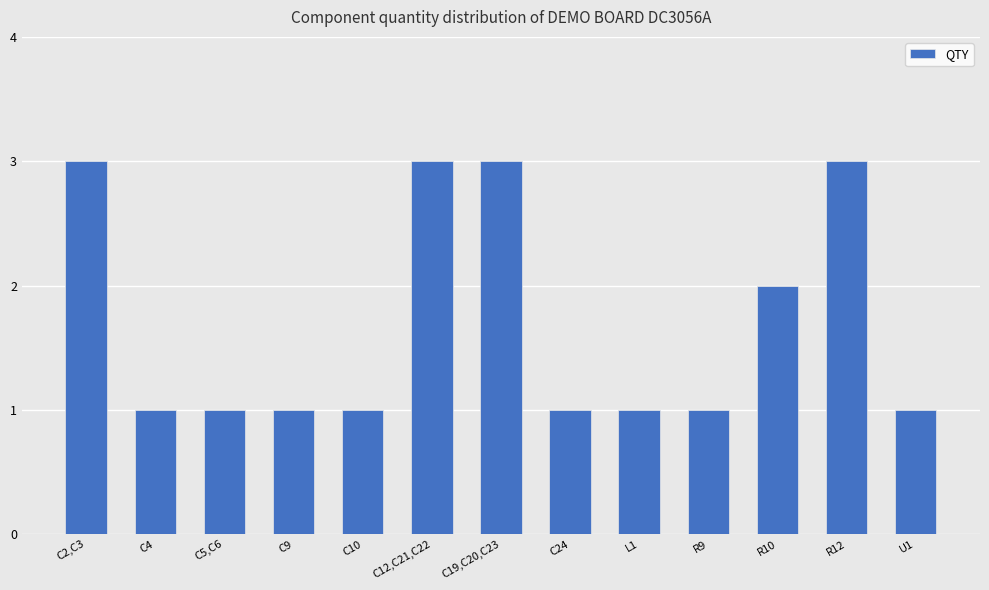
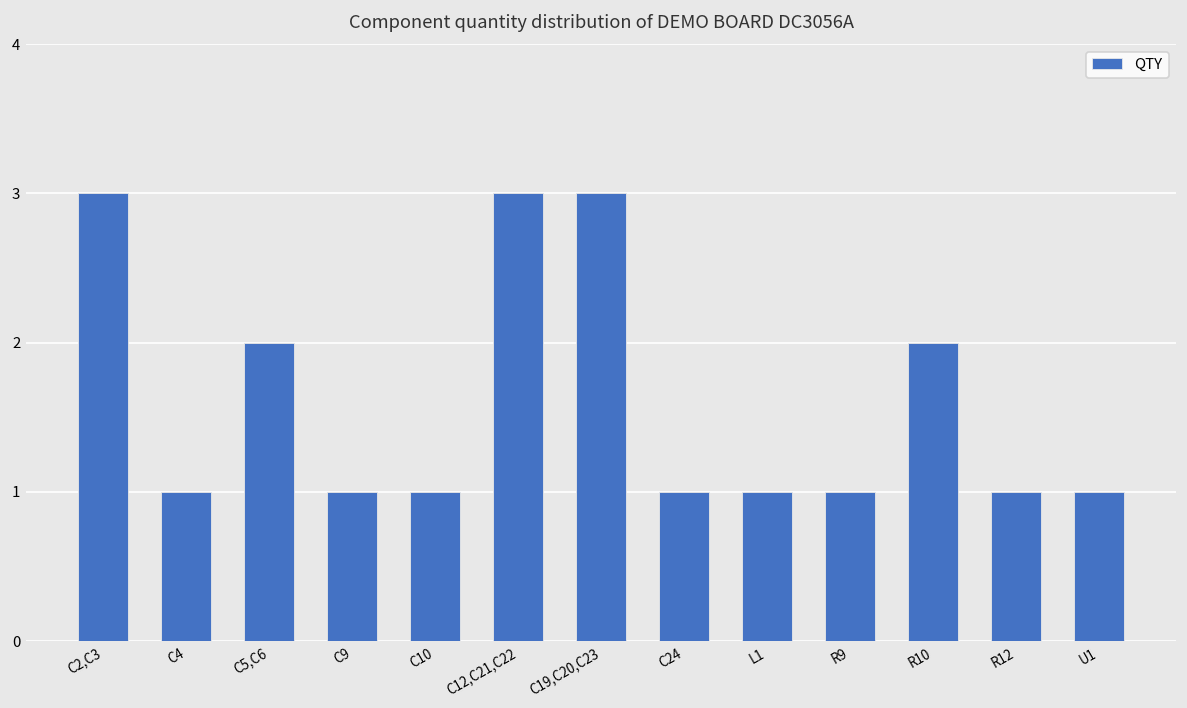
C5,C6: 1 -> 2
R12: 3 -> 1
